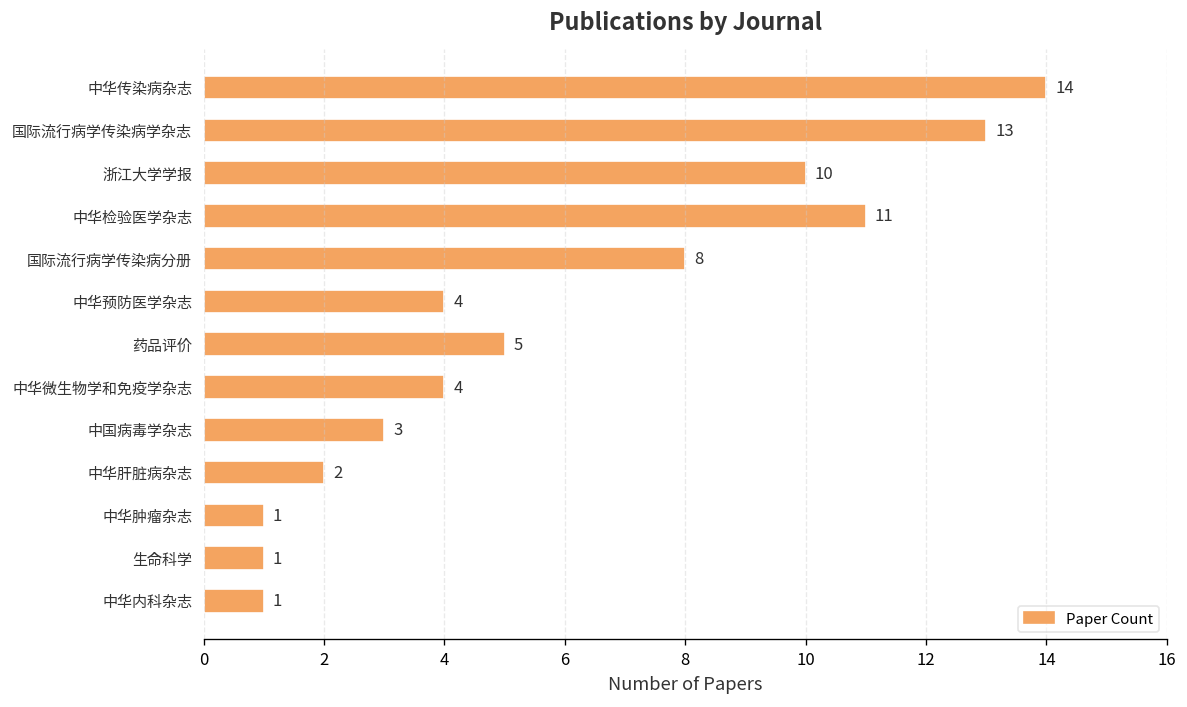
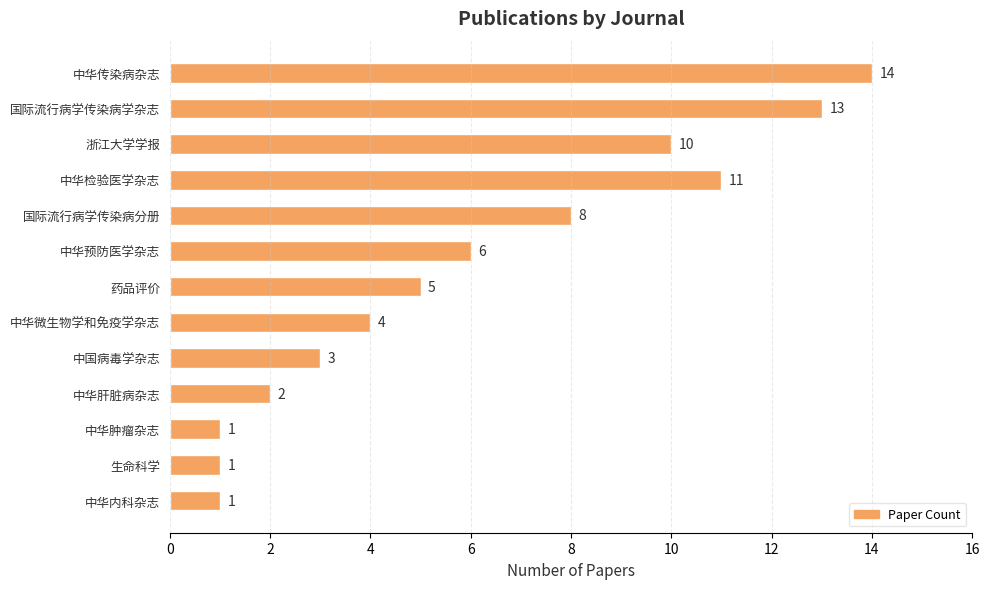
中华预防医学杂志: 4 -> 6
